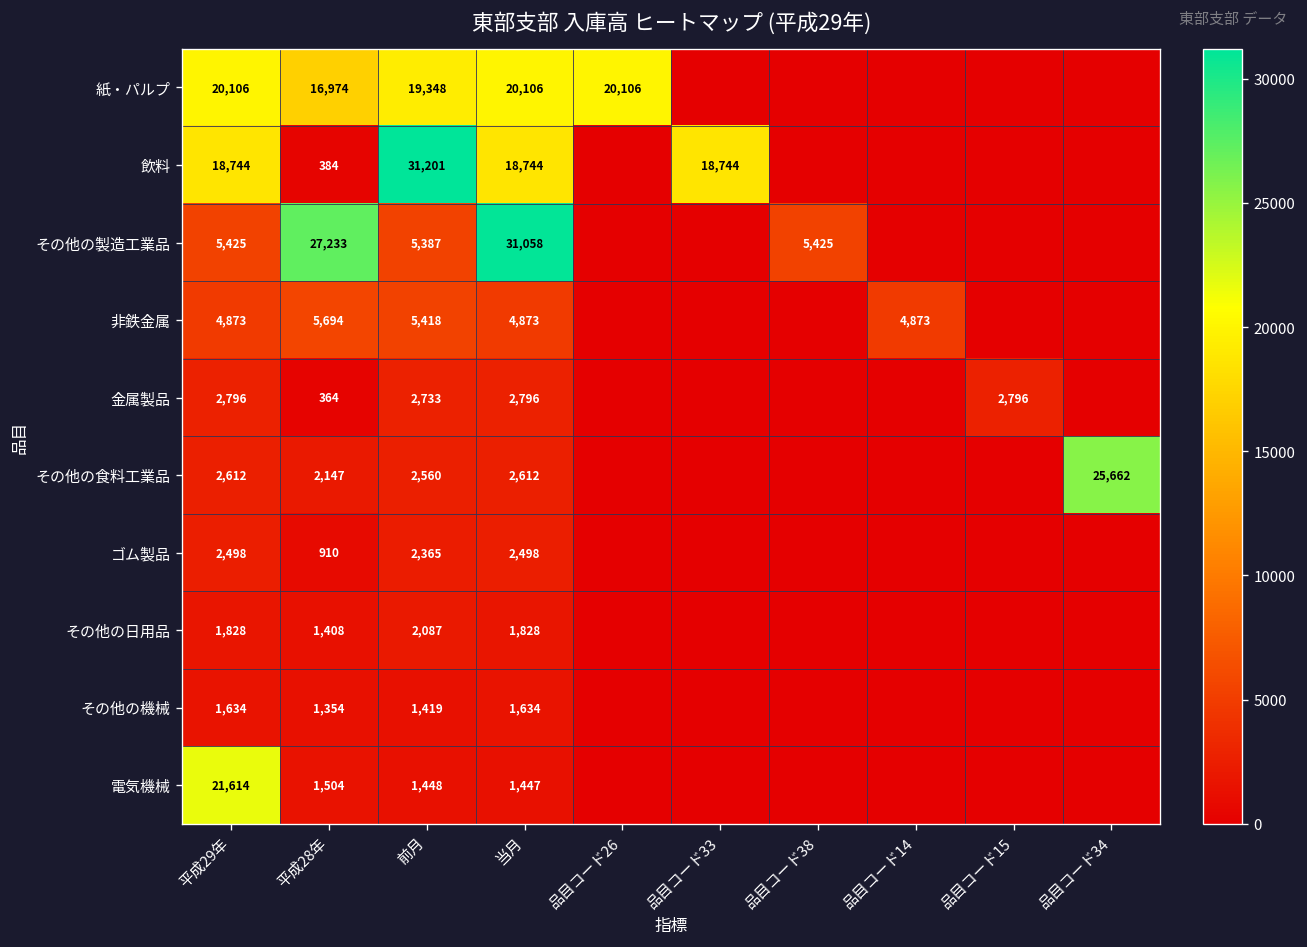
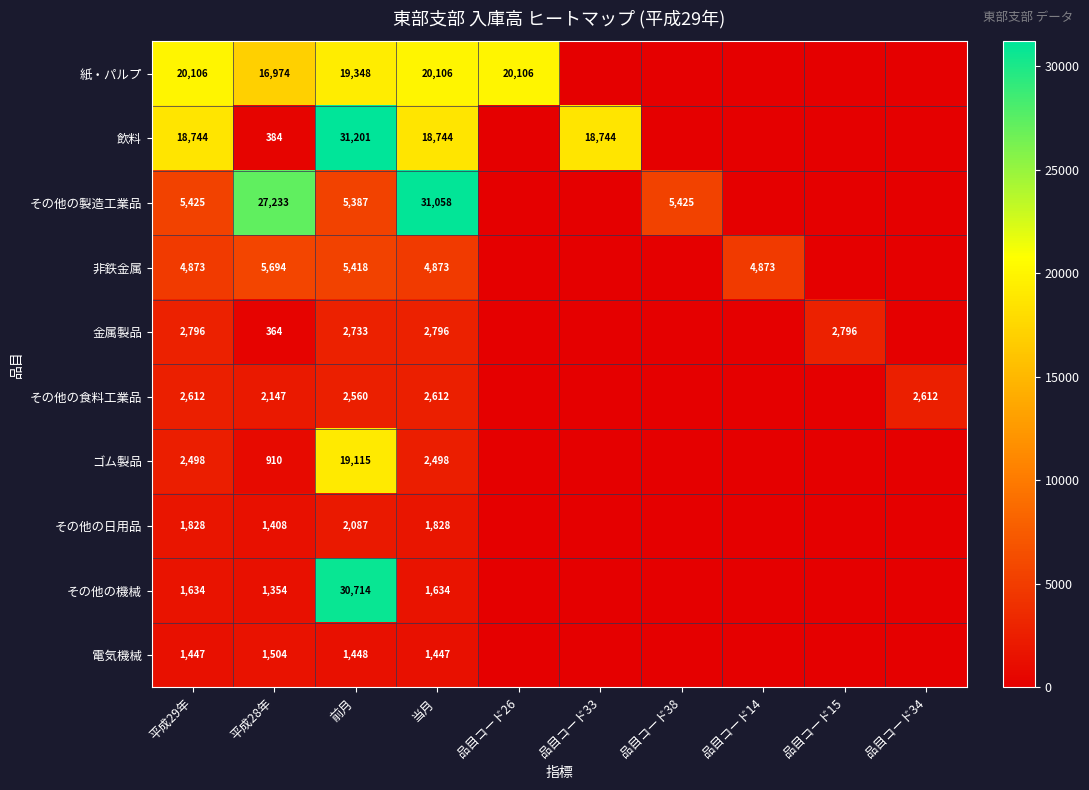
その他の食料工業品, 品目コード34: 25,662 -> 2,612
ゴム製品, 前月: 2,365 -> 19,115
その他の機械, 前月: 1,419 -> 30,714
電気機械, 平成29年: 21,614 -> 1,447
